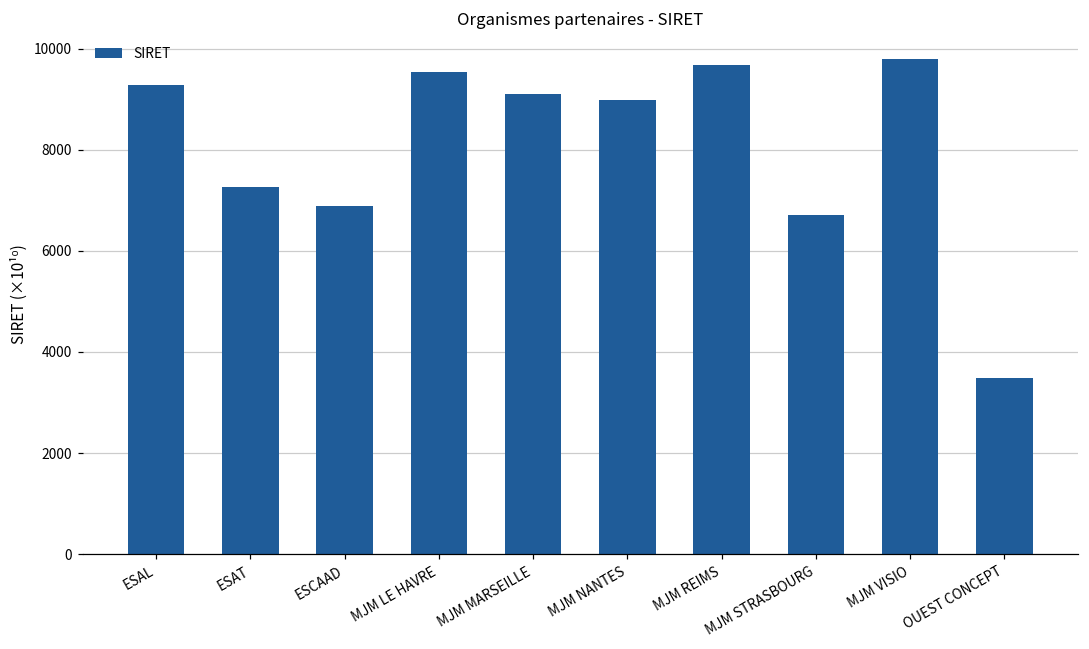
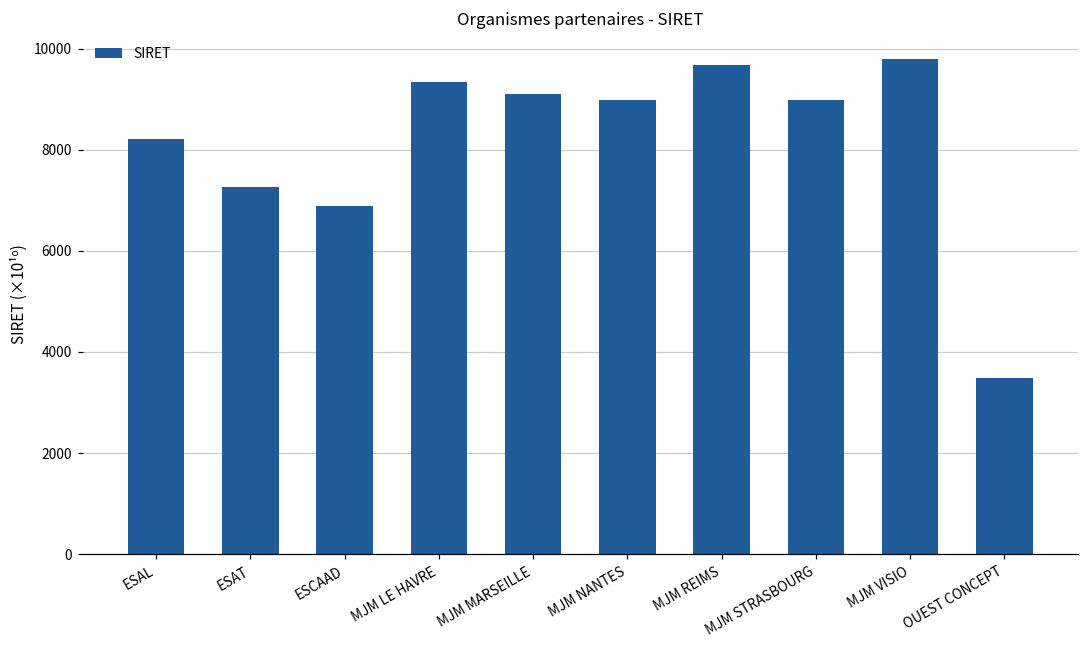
ESAL: 9300 -> 8200
MJM LE HAVRE: 9500 -> 9300
MJM STRASBOURG: 6700 -> 9000
